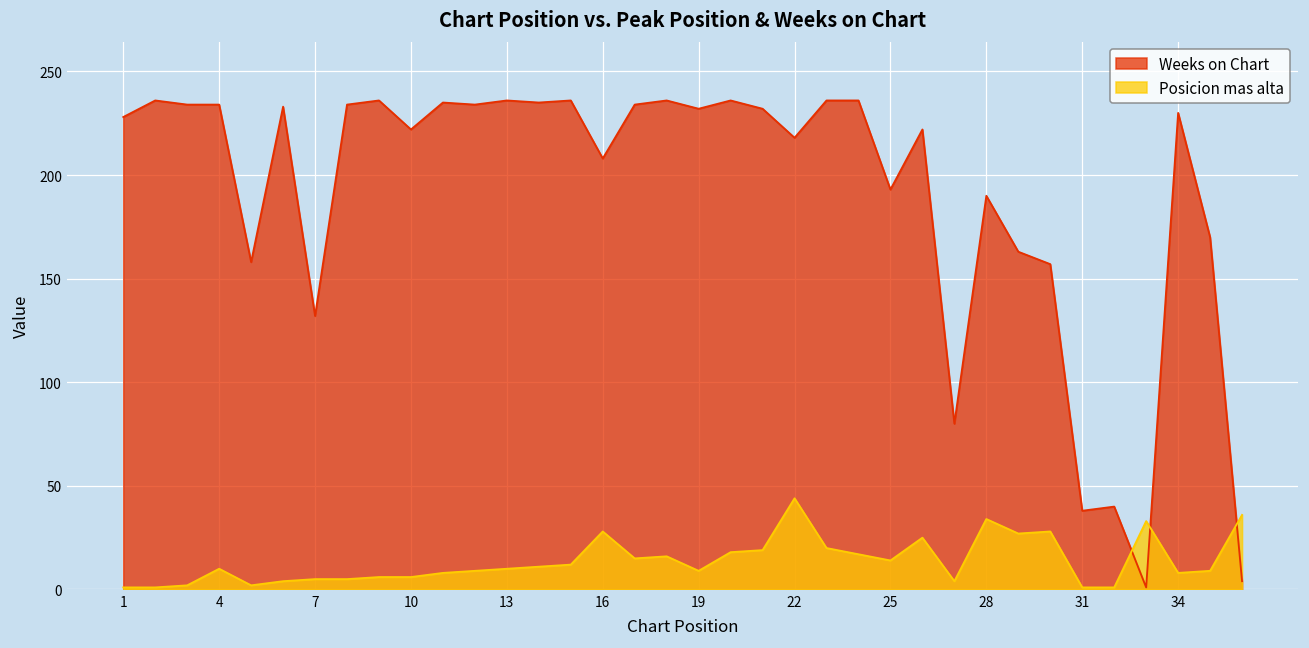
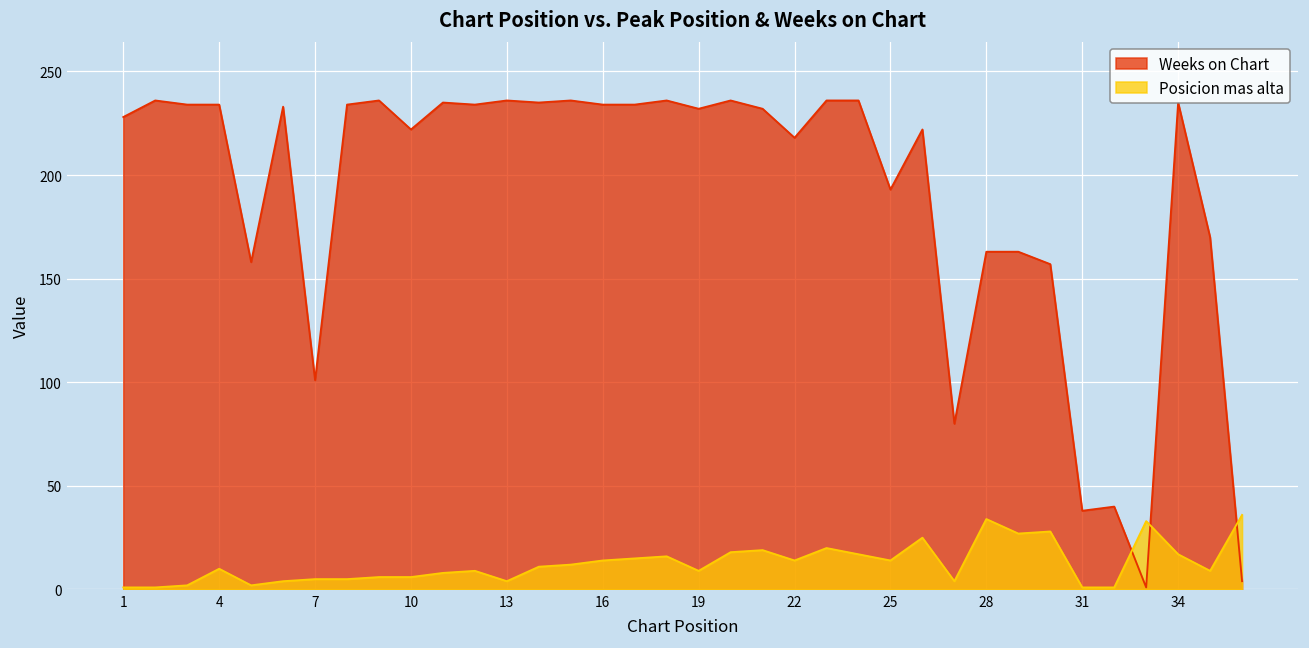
Weeks on Chart, 7: 132 -> 101
Posicion mas alta, 13: 10 -> 4
Weeks on Chart, 16: 208 -> 234
Posicion mas alta, 16: 28 -> 14
Posicion mas alta, 22: 44 -> 14
Weeks on Chart, 28: 190 -> 163
Weeks on Chart, 34: 230 -> 235
Posicion mas alta, 34: 8 -> 17
